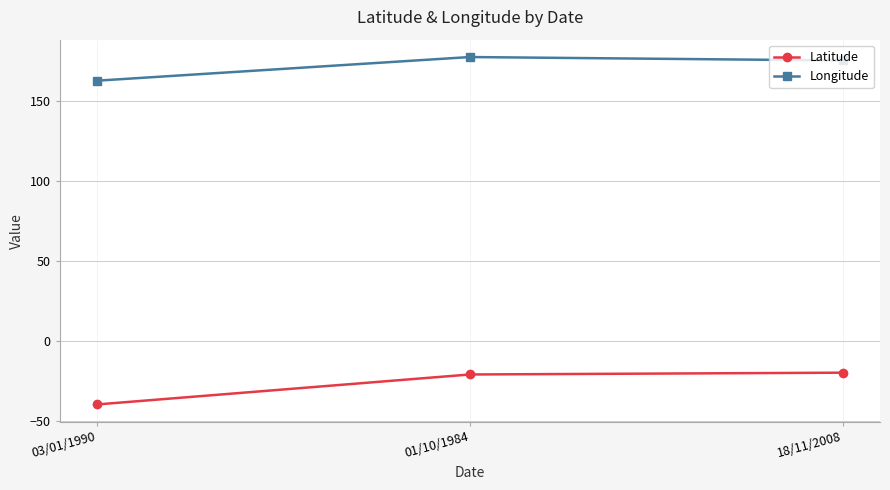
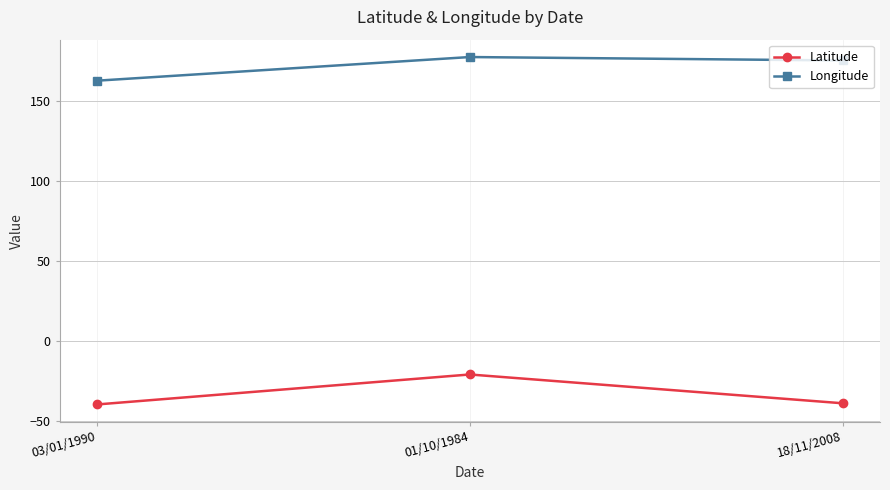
Latitude, 18/11/2008: -20 -> -39
